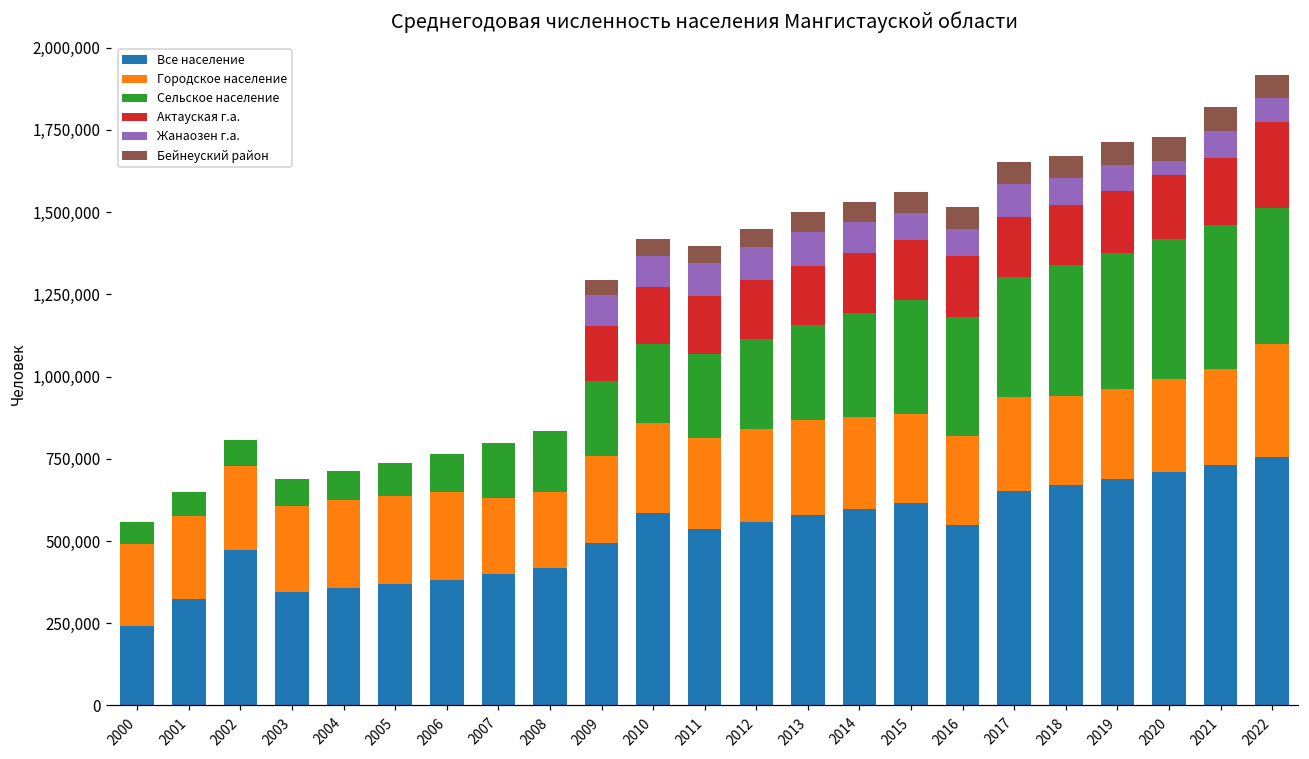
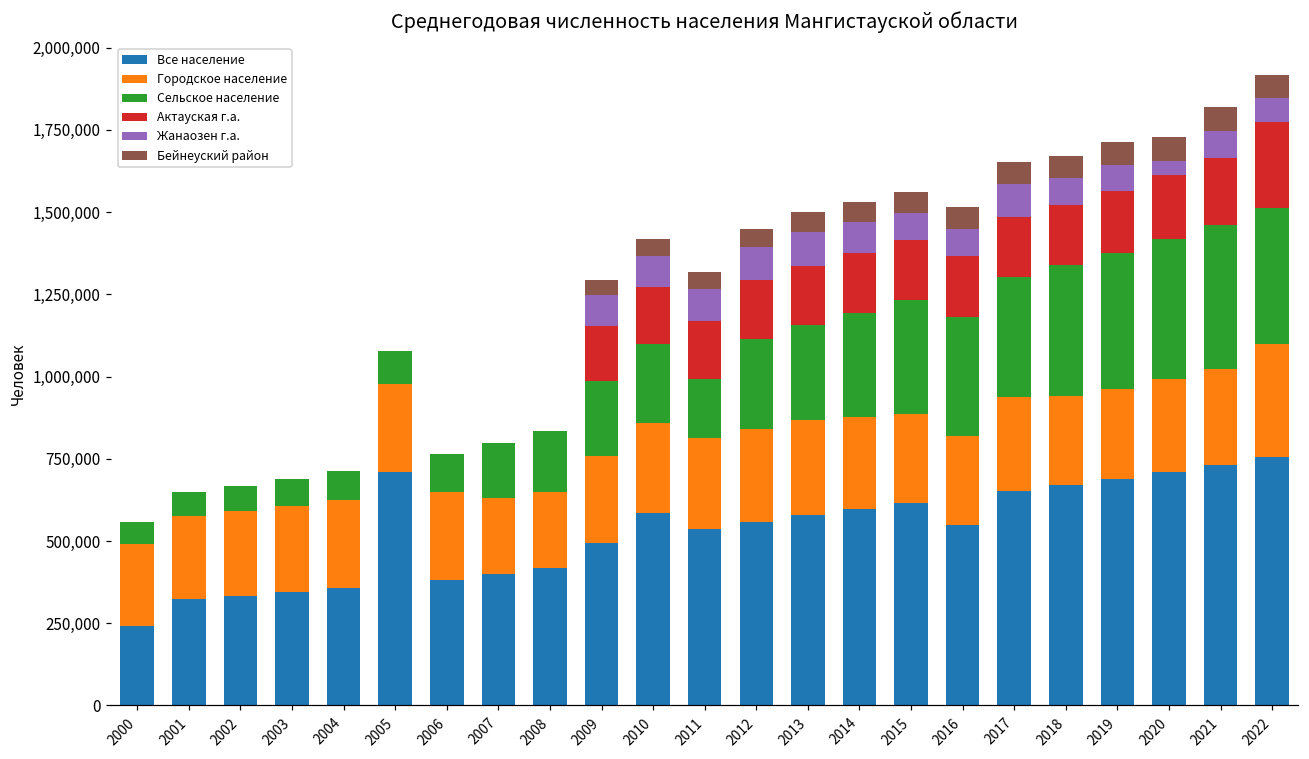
Все население, 2002: 470,000 -> 330,000
Все население, 2005: 370,000 -> 710,000
Сельское население, 2011: 260,000 -> 180,000
